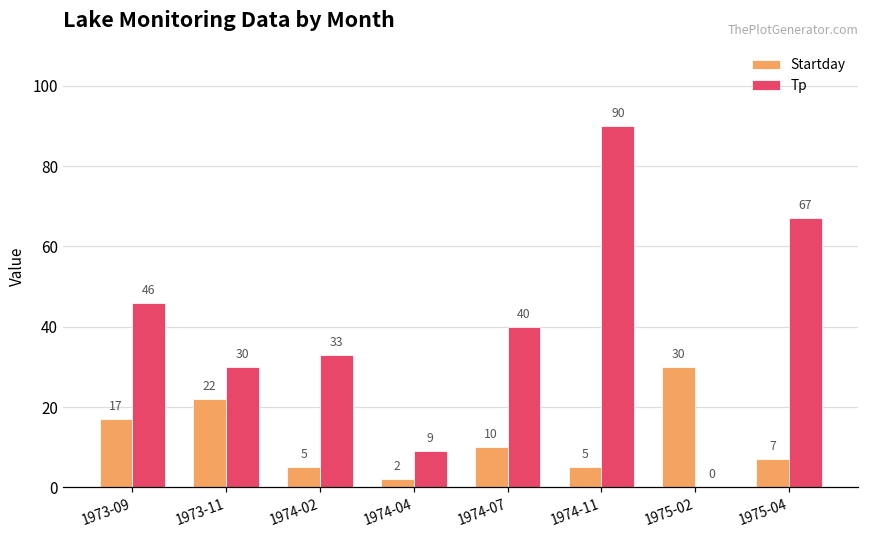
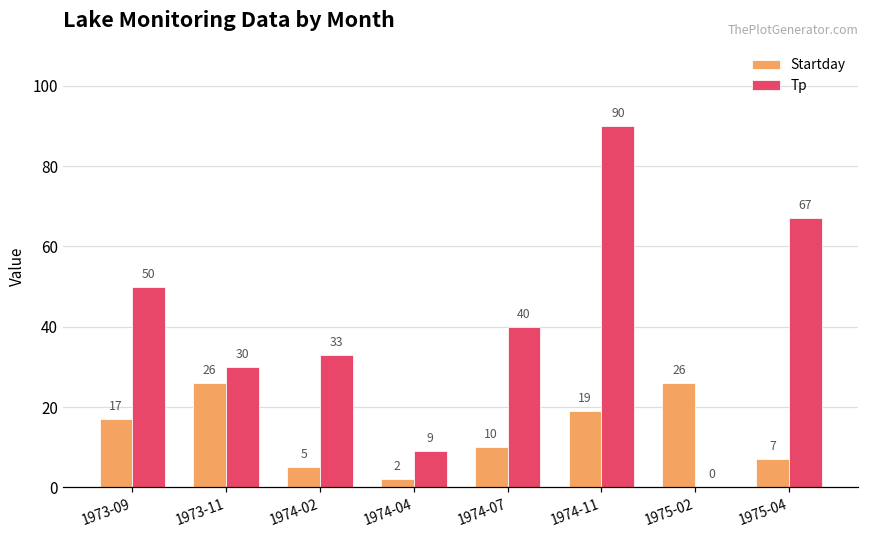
Tp, 1973-09: 46 -> 50
Startday, 1973-11: 22 -> 26
Startday, 1974-11: 5 -> 19
Startday, 1975-02: 30 -> 26
